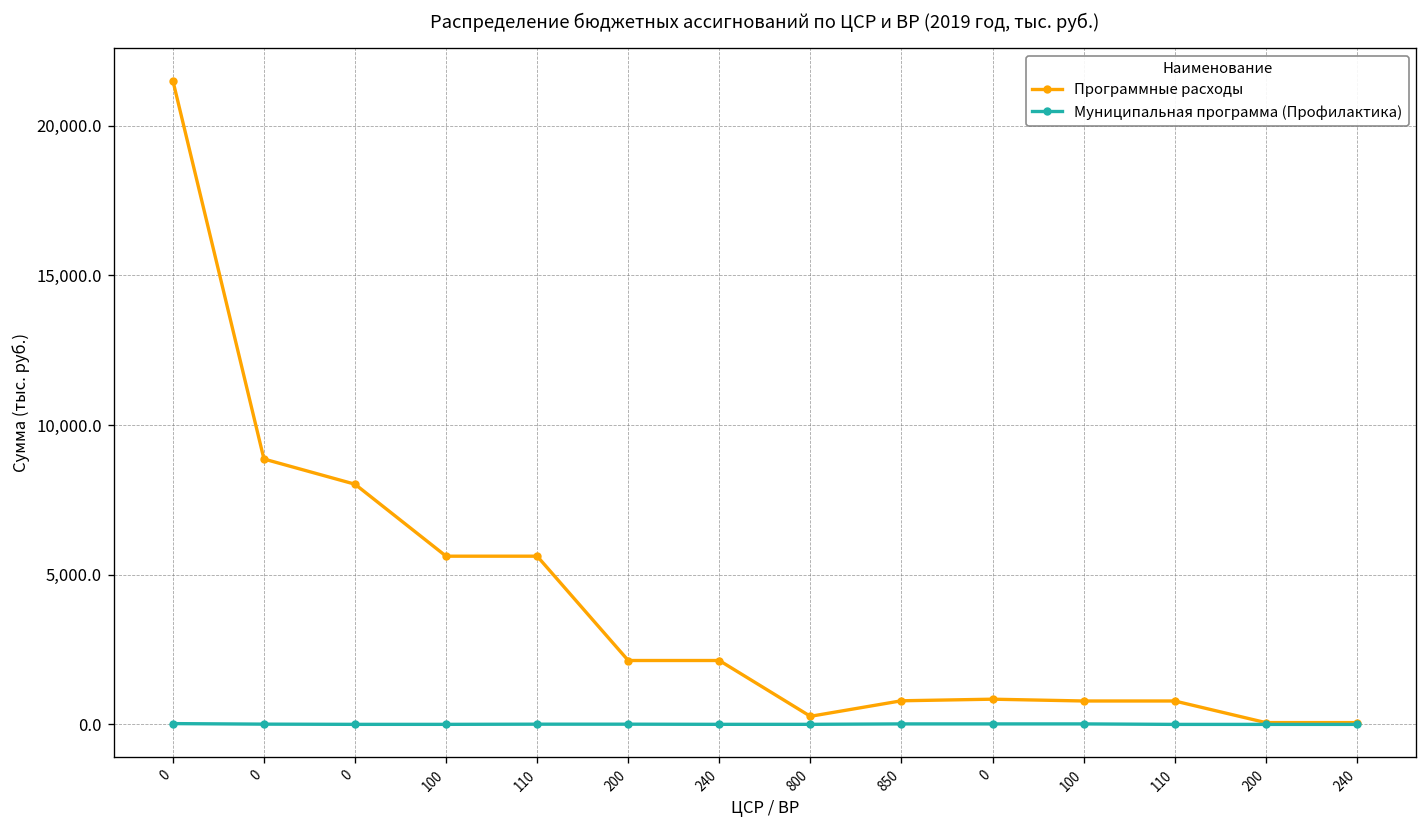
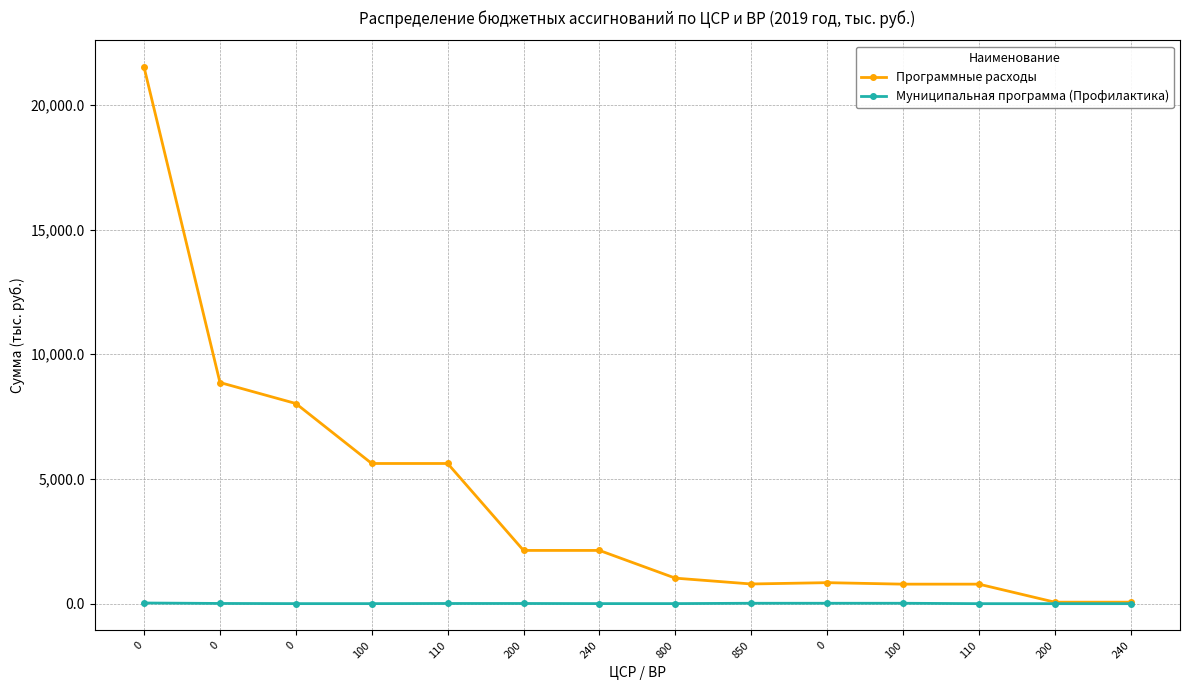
Программные расходы, 800: 300 -> 1,000
